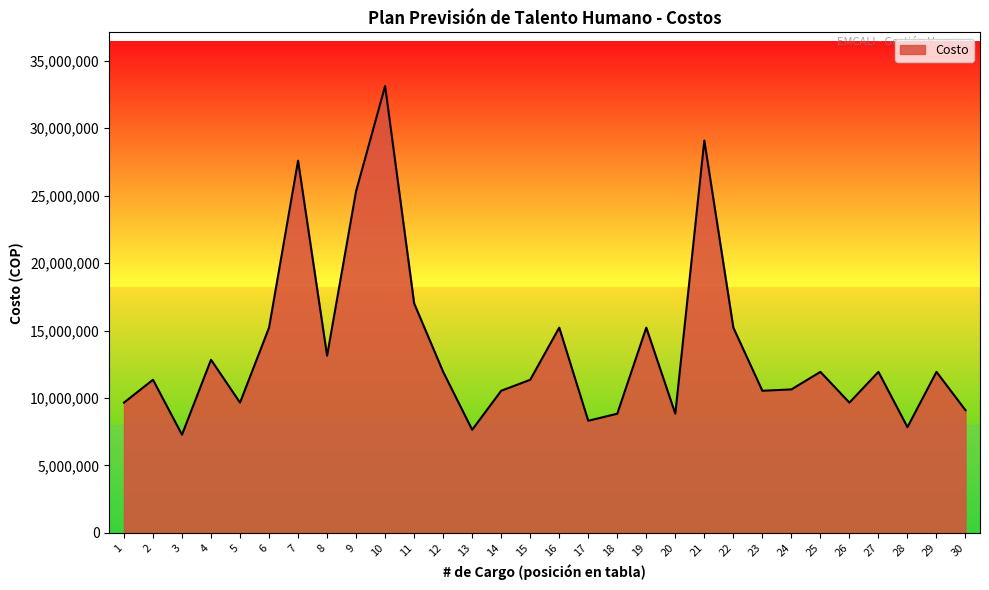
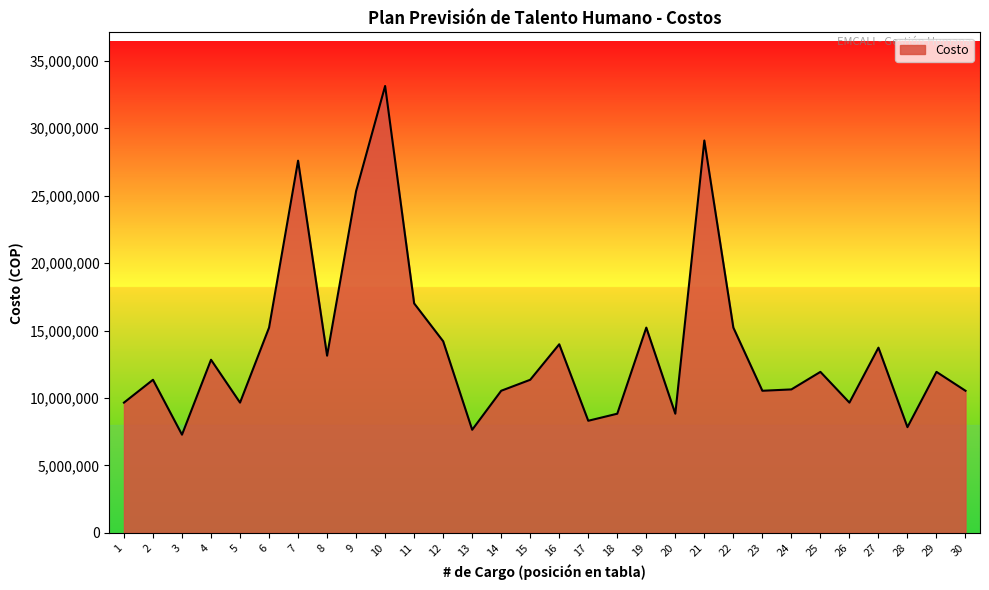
12: 11,900,000 -> 14,200,000
16: 15,200,000 -> 14,000,000
27: 11,900,000 -> 13,700,000
30: 9,100,000 -> 10,500,000
